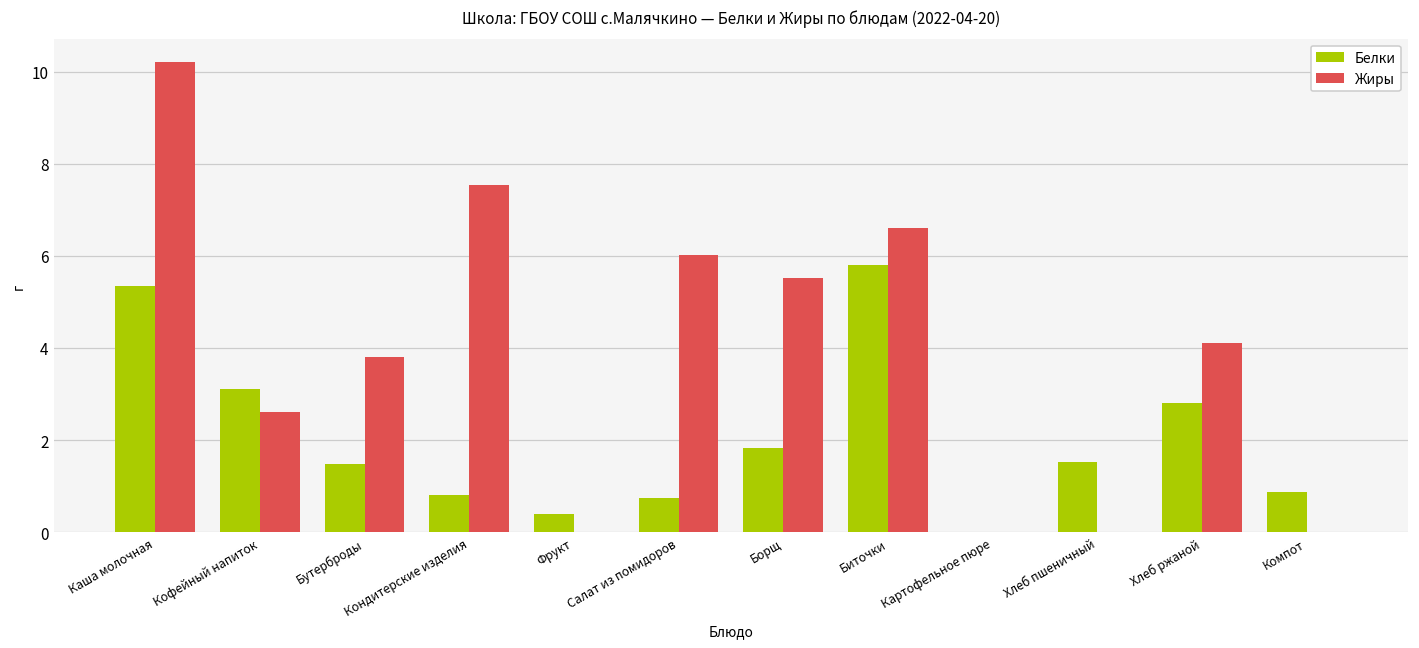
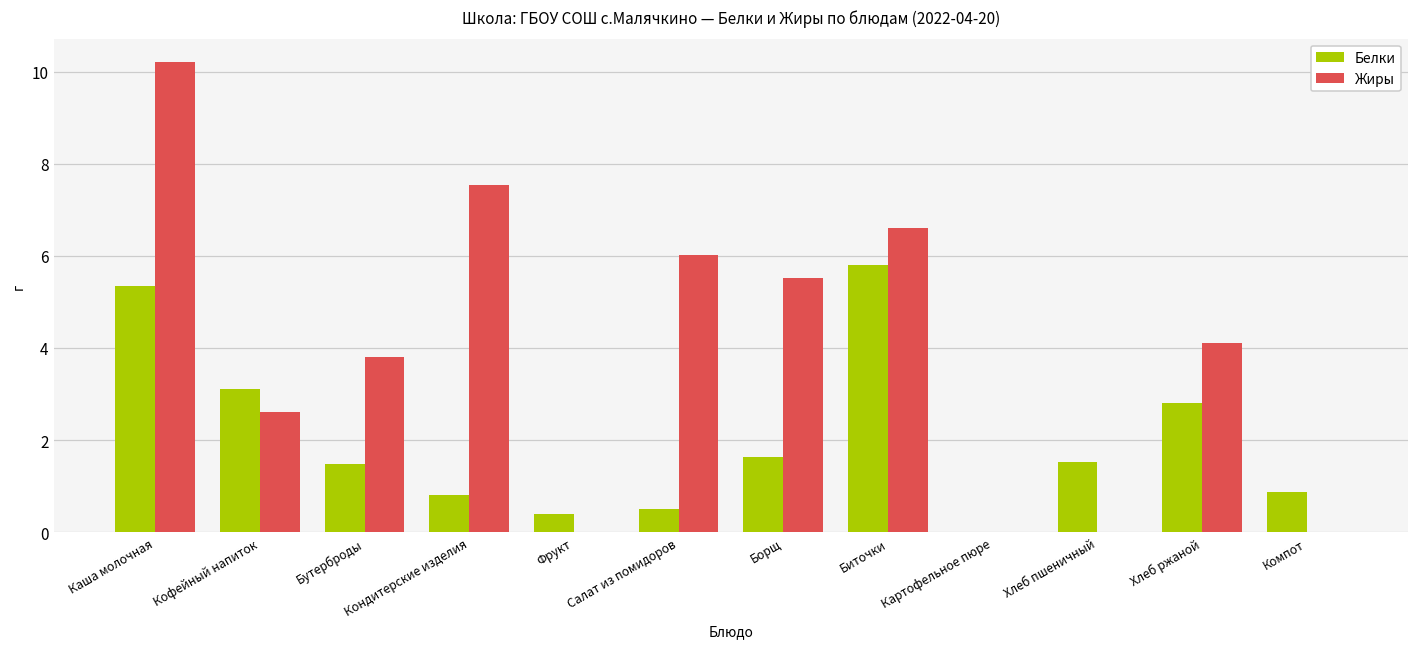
Белки, Салат из помидоров: 0.7 -> 0.5
Белки, Борщ: 1.8 -> 1.6
